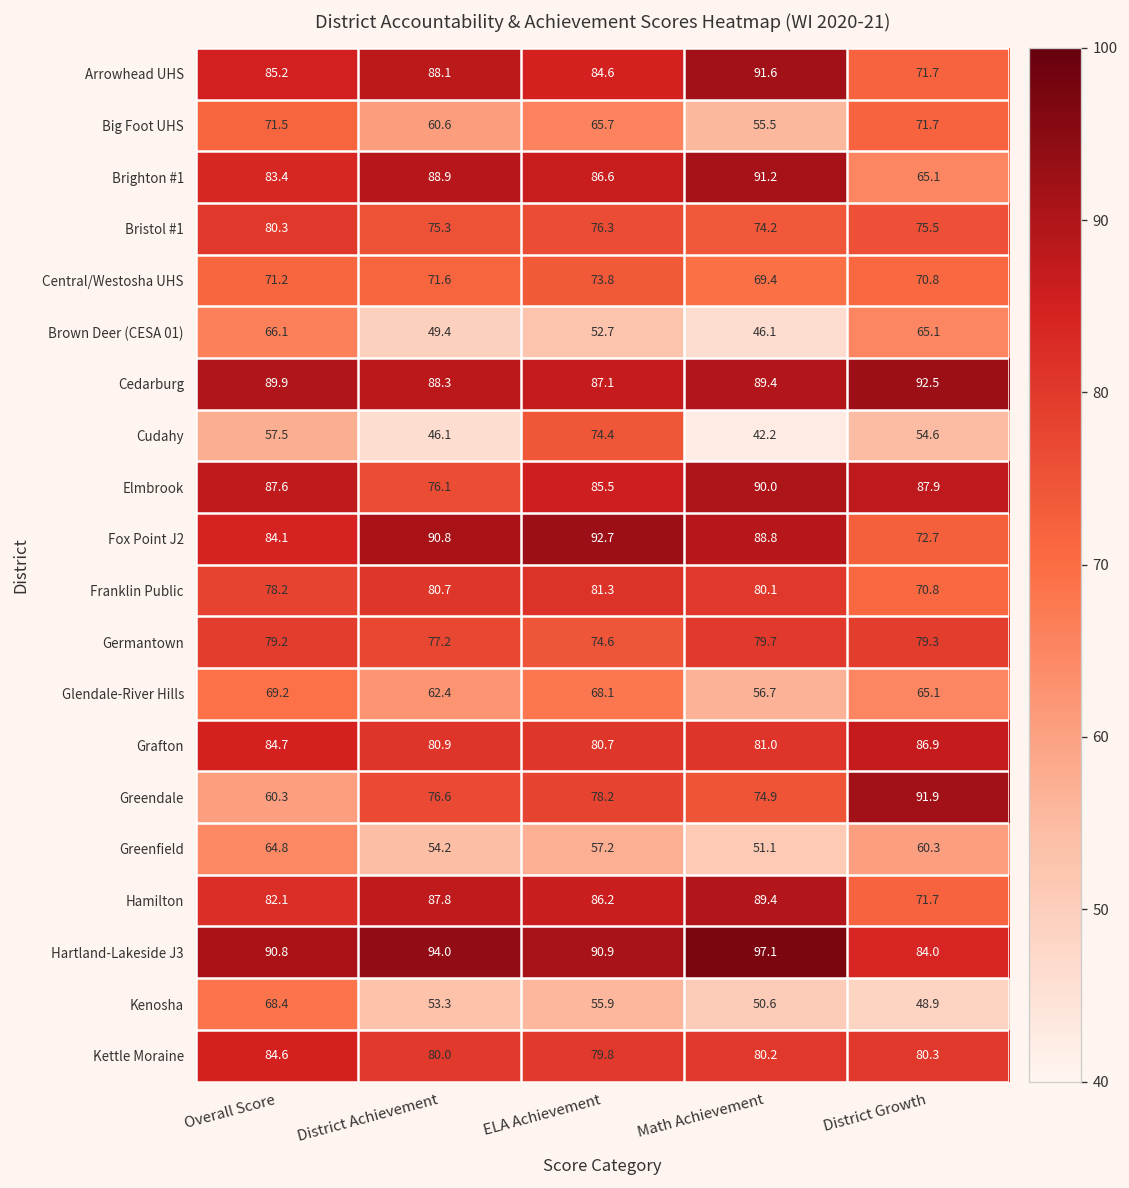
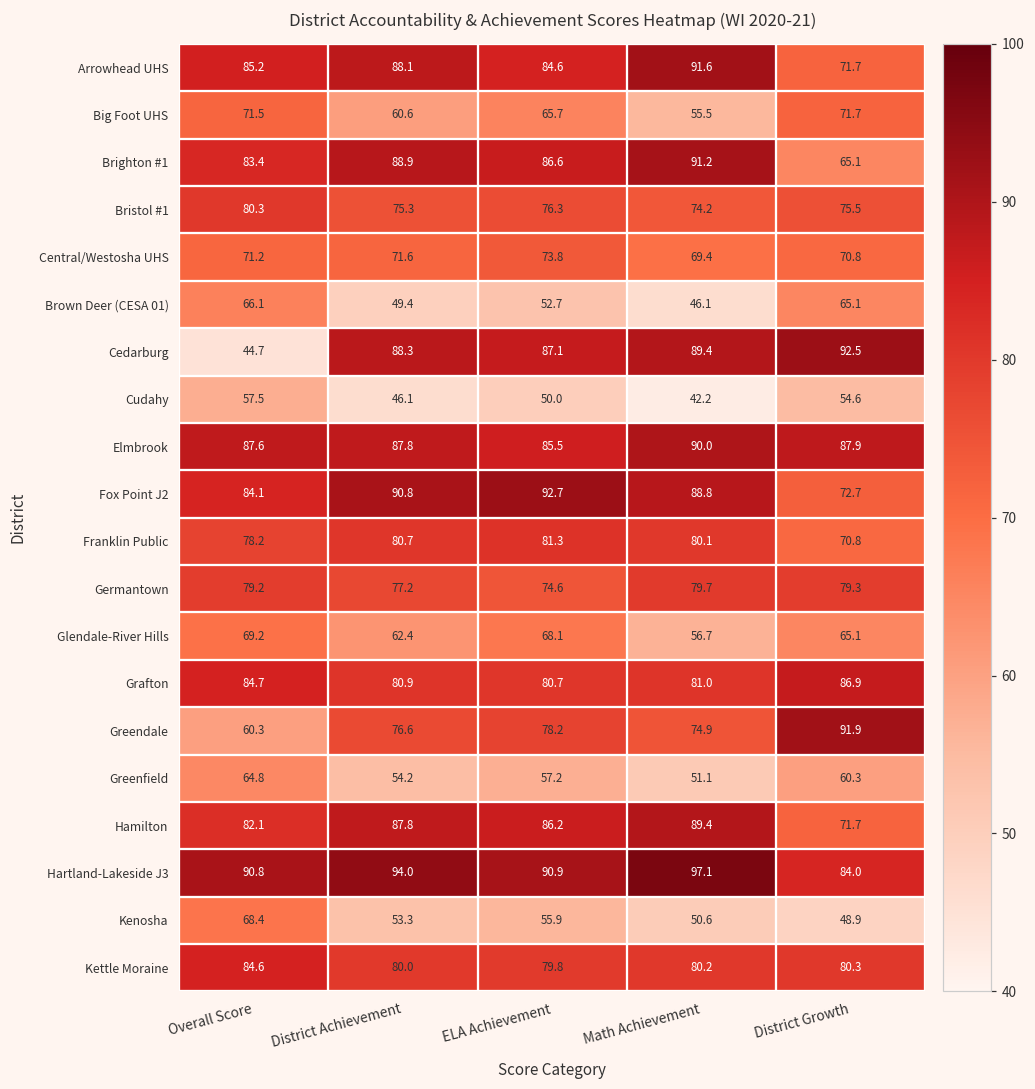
Cedarburg, Overall Score: 89.9 -> 44.7
Cudahy, ELA Achievement: 74.4 -> 50.0
Elmbrook, District Achievement: 76.1 -> 87.8
